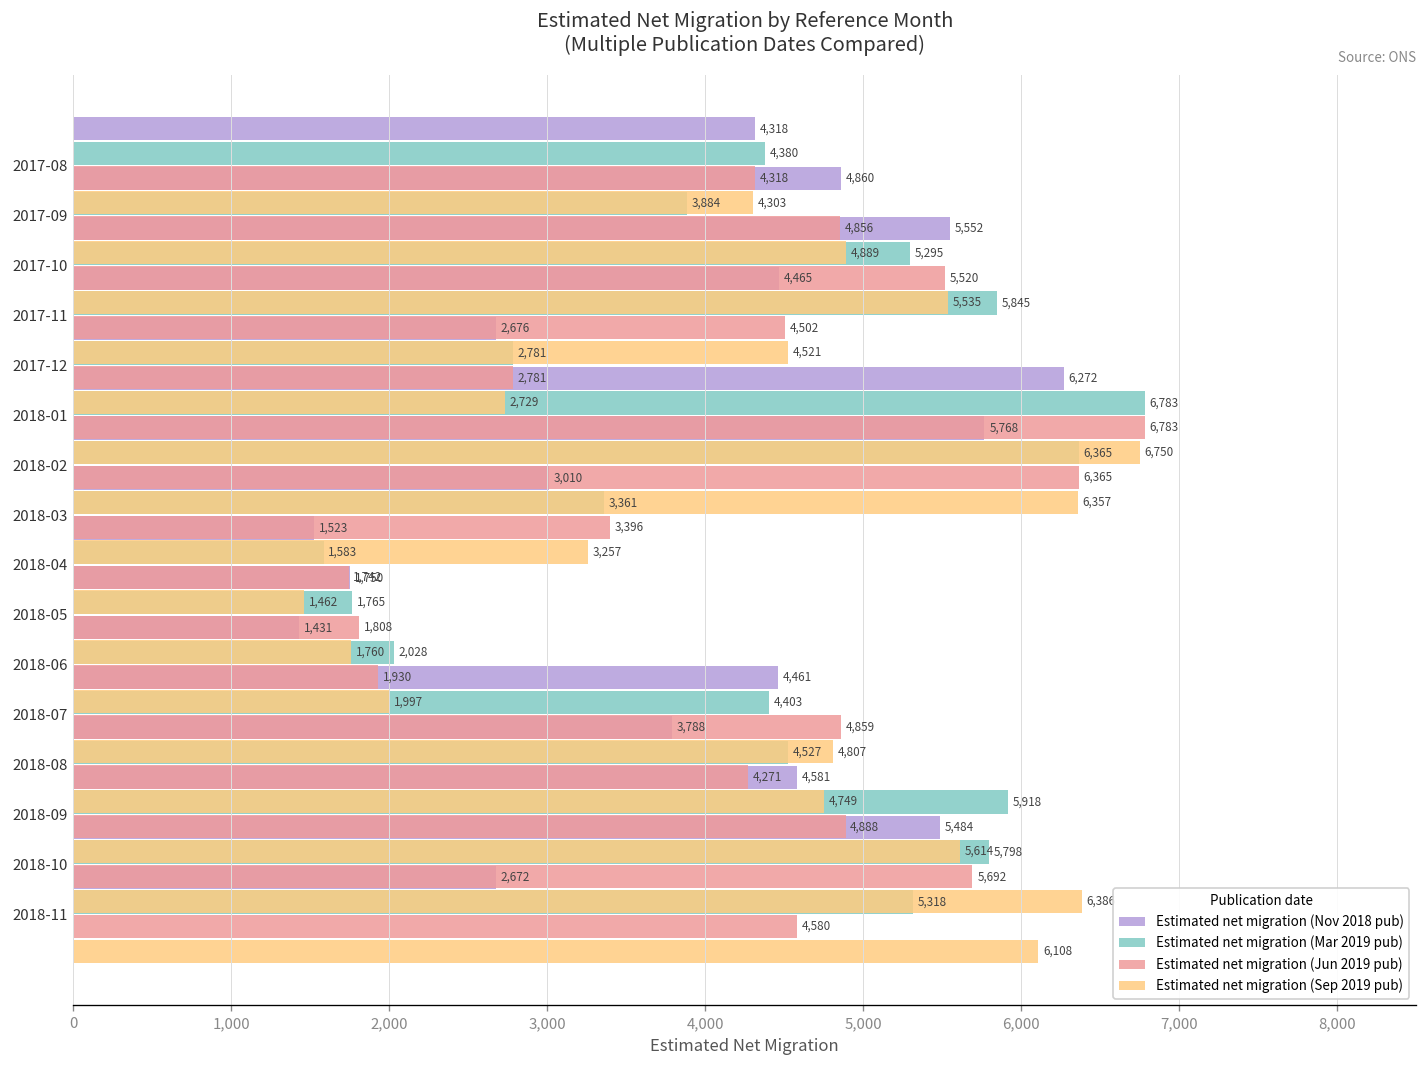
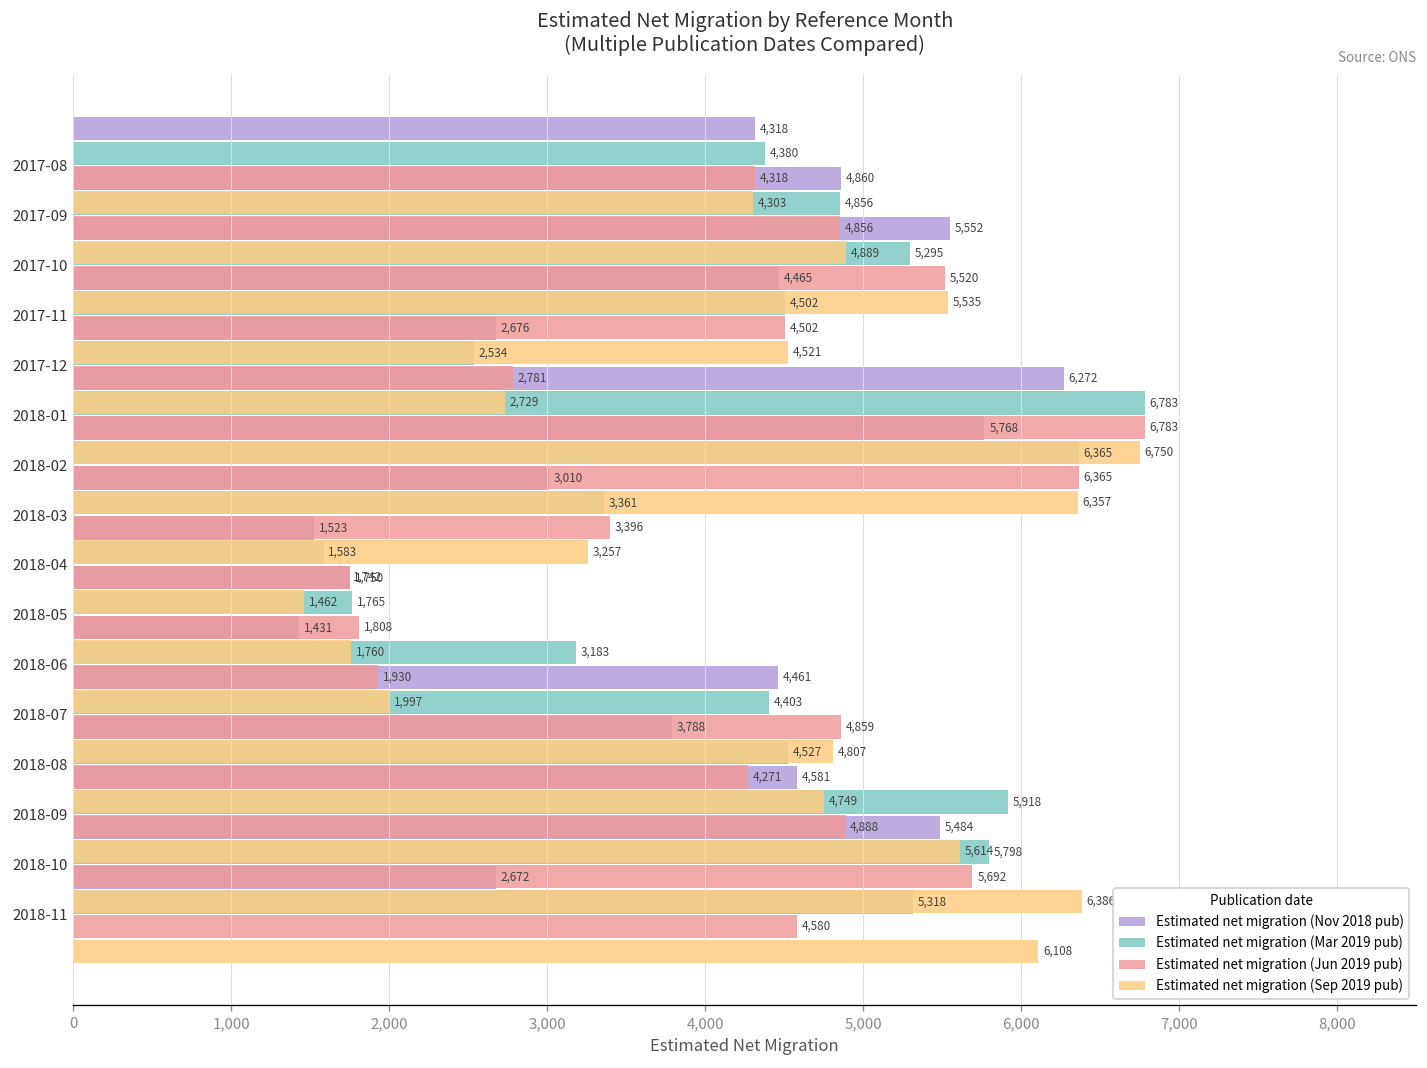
Estimated net migration (Mar 2019 pub), 2017-09: 3,884 -> 4,856
Estimated net migration (Mar 2019 pub), 2017-11: 5,845 -> 4,502
Estimated net migration (Mar 2019 pub), 2017-12: 2,781 -> 2,534
Estimated net migration (Mar 2019 pub), 2018-06: 2,028 -> 3,183
